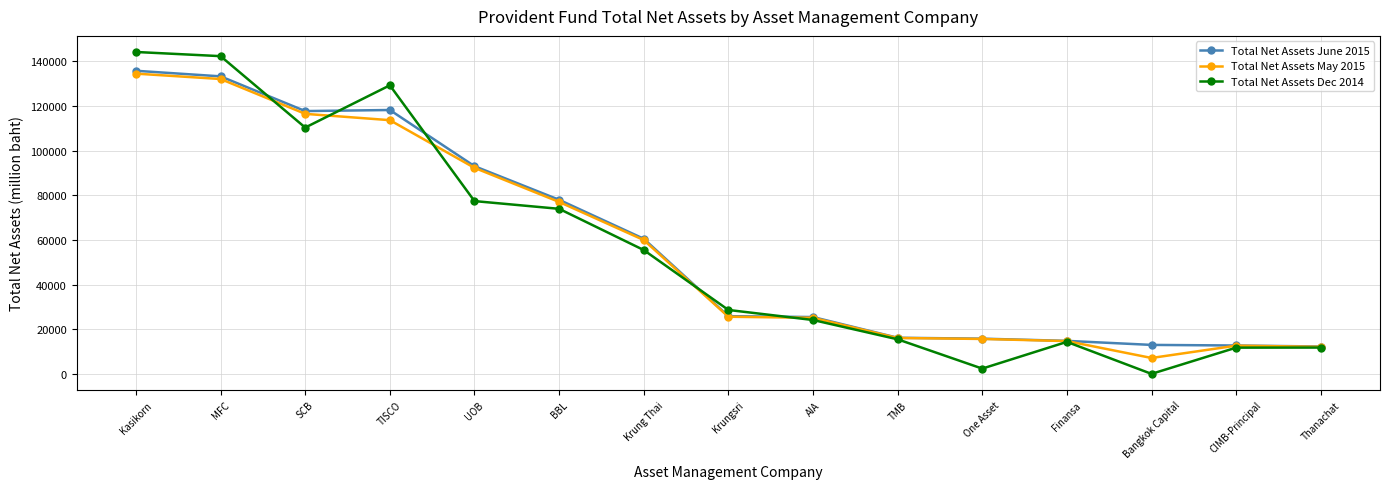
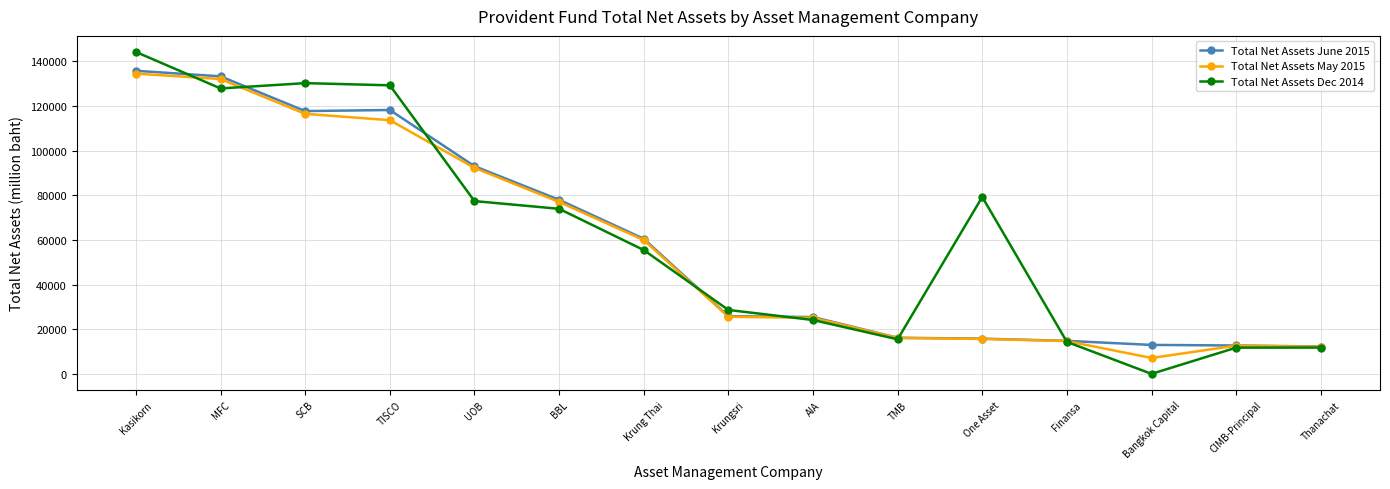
Total Net Assets Dec 2014, MFC: 142000 -> 128000
Total Net Assets Dec 2014, SCB: 110000 -> 130000
Total Net Assets Dec 2014, One Asset: 2000 -> 79000
